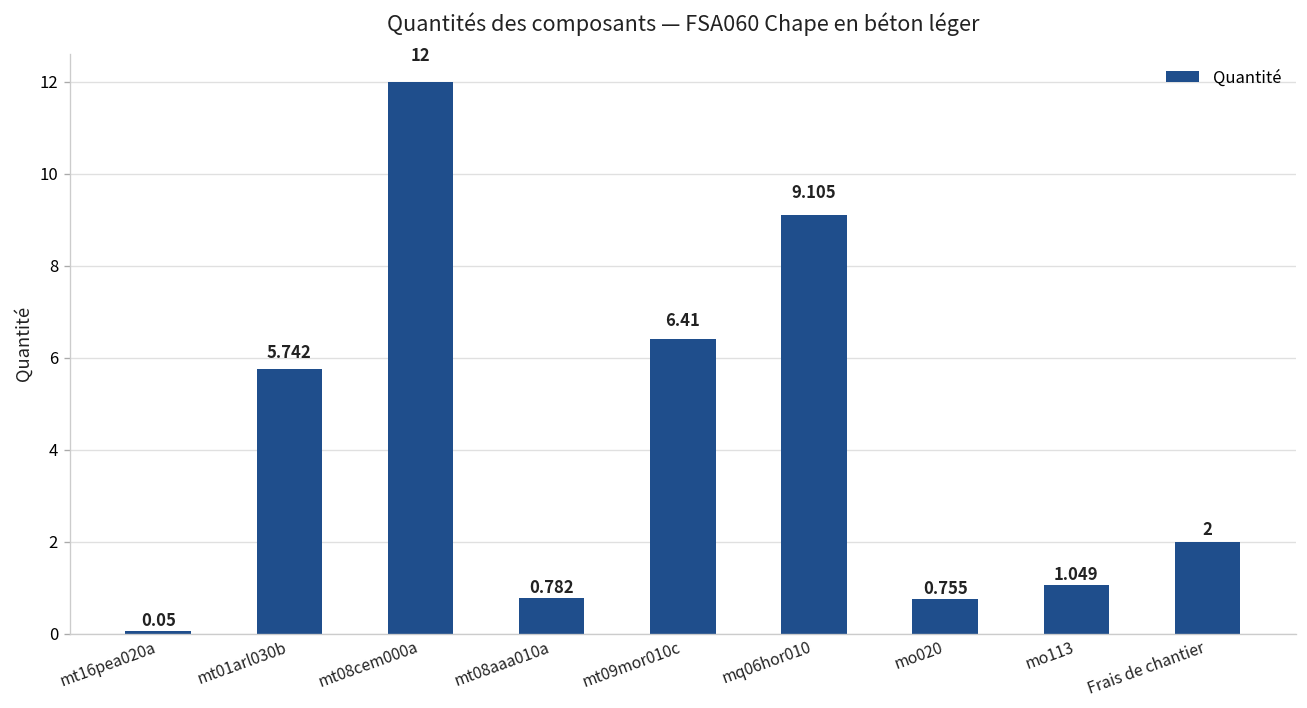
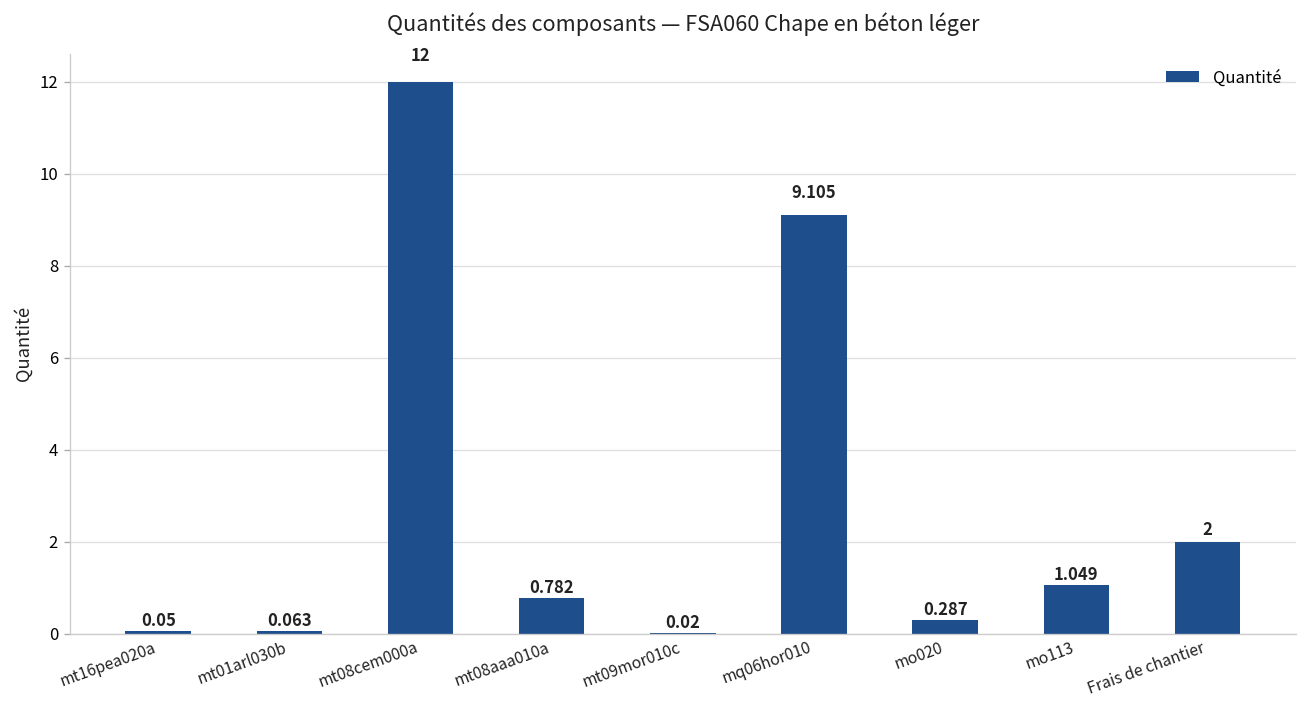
mt01arl030b: 5.742 -> 0.063
mt09mor010c: 6.41 -> 0.02
mo020: 0.755 -> 0.287
